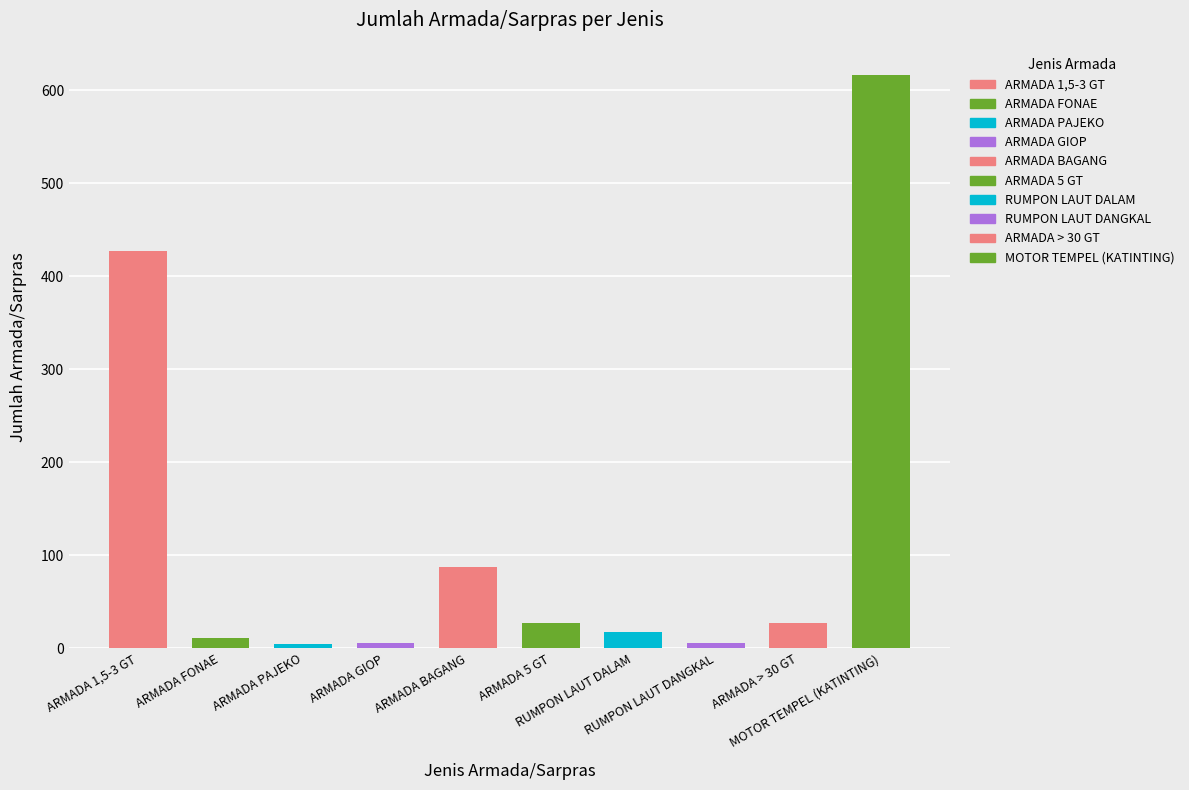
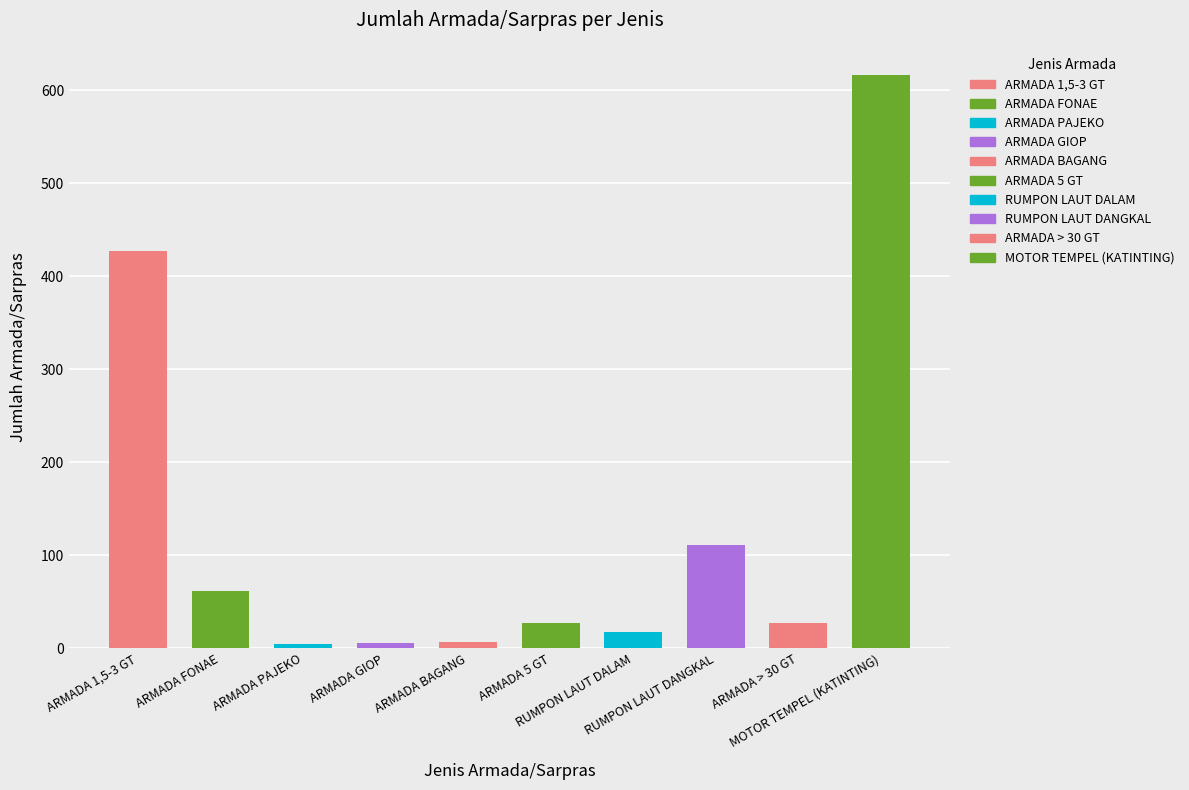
ARMADA FONAE: 10 -> 60
ARMADA BAGANG: 90 -> 10
RUMPON LAUT DANGKAL: 10 -> 110
